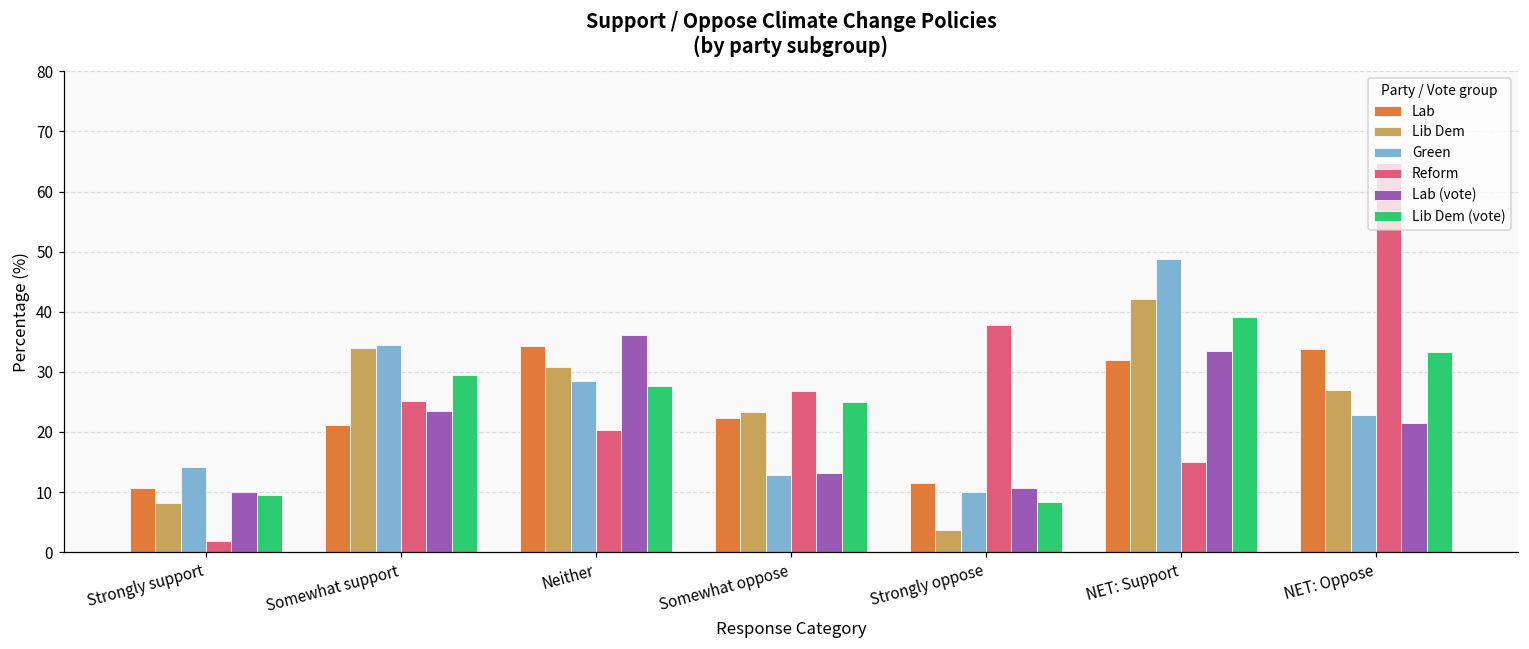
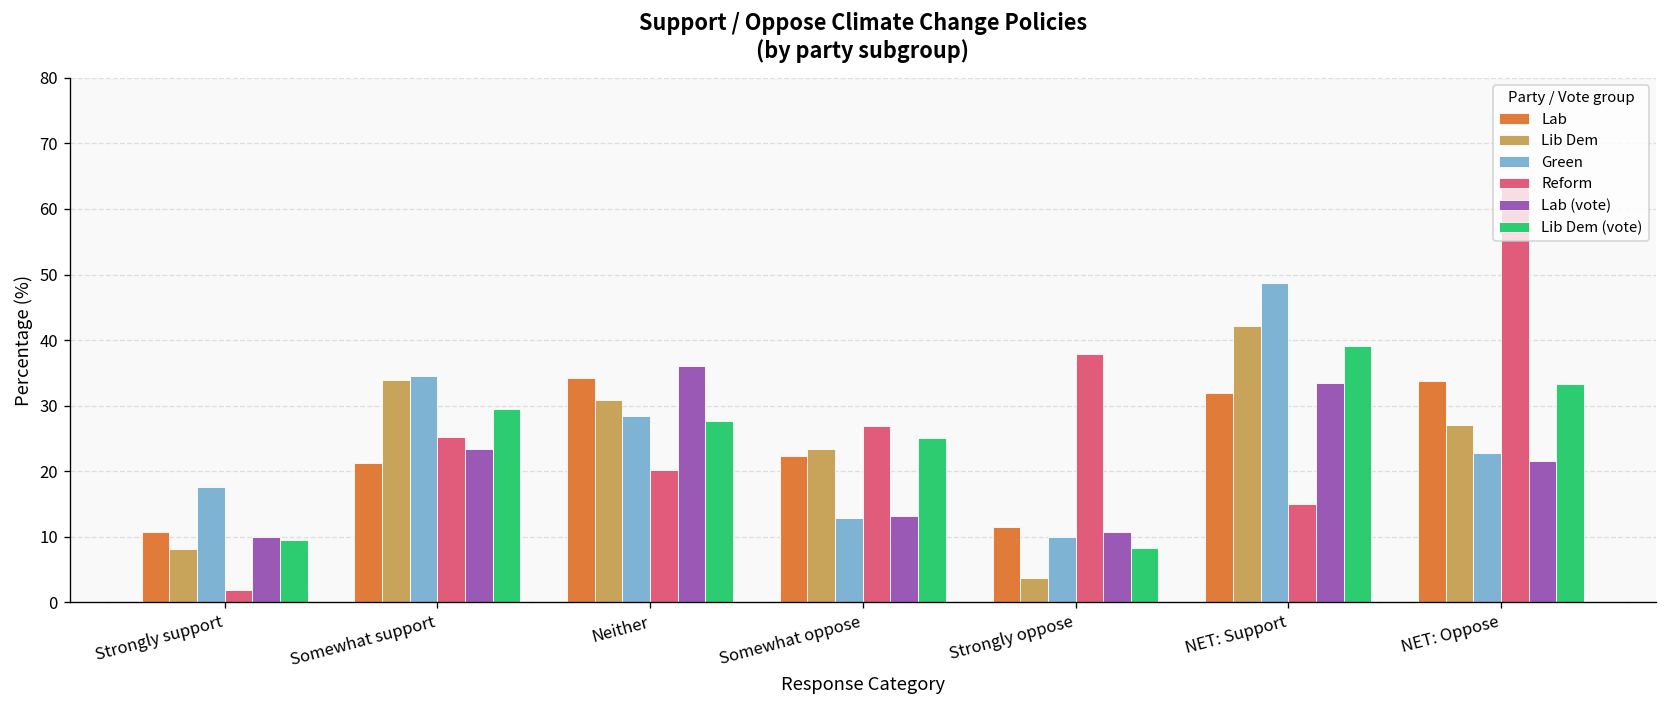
Green, Strongly support: 14 -> 18
